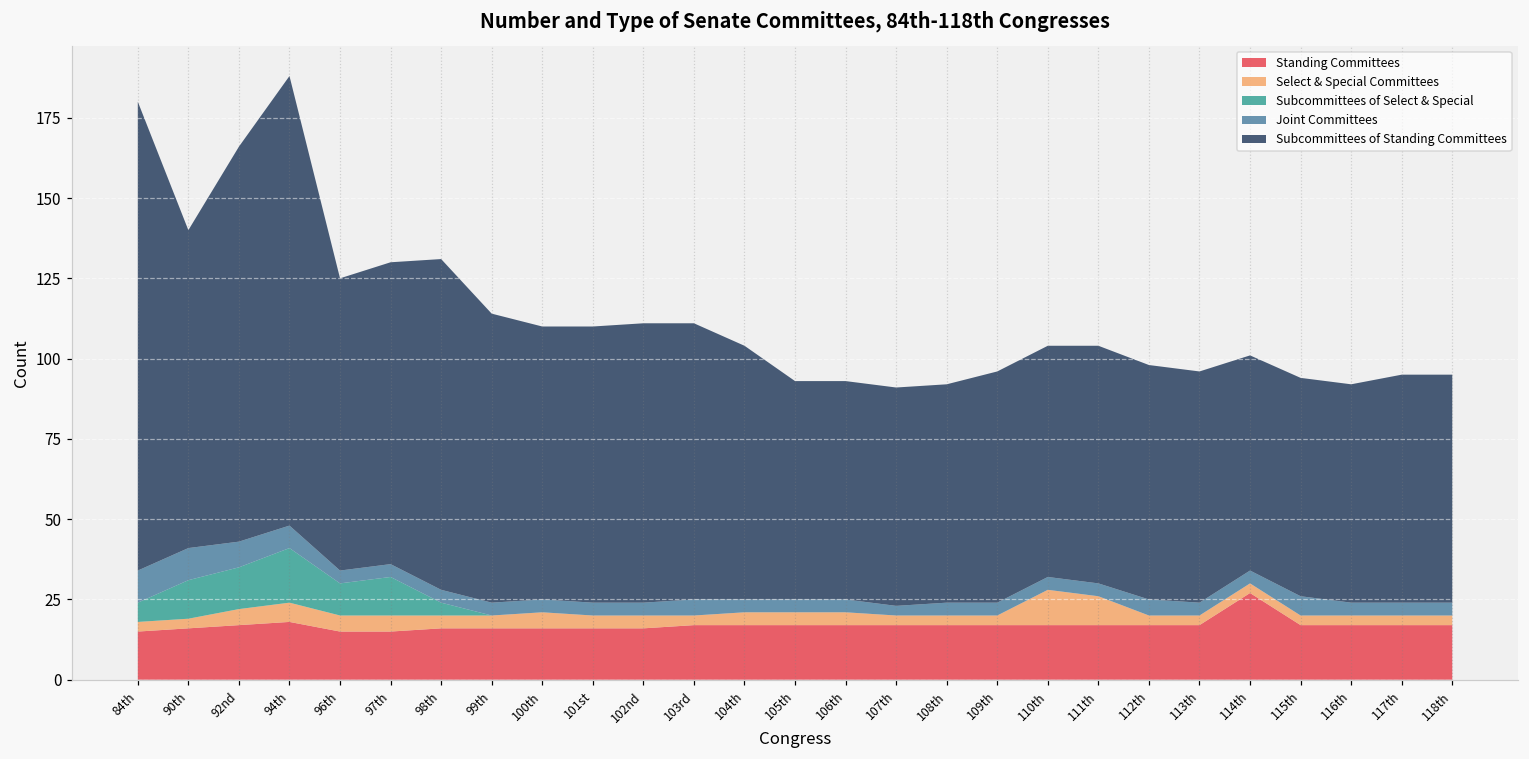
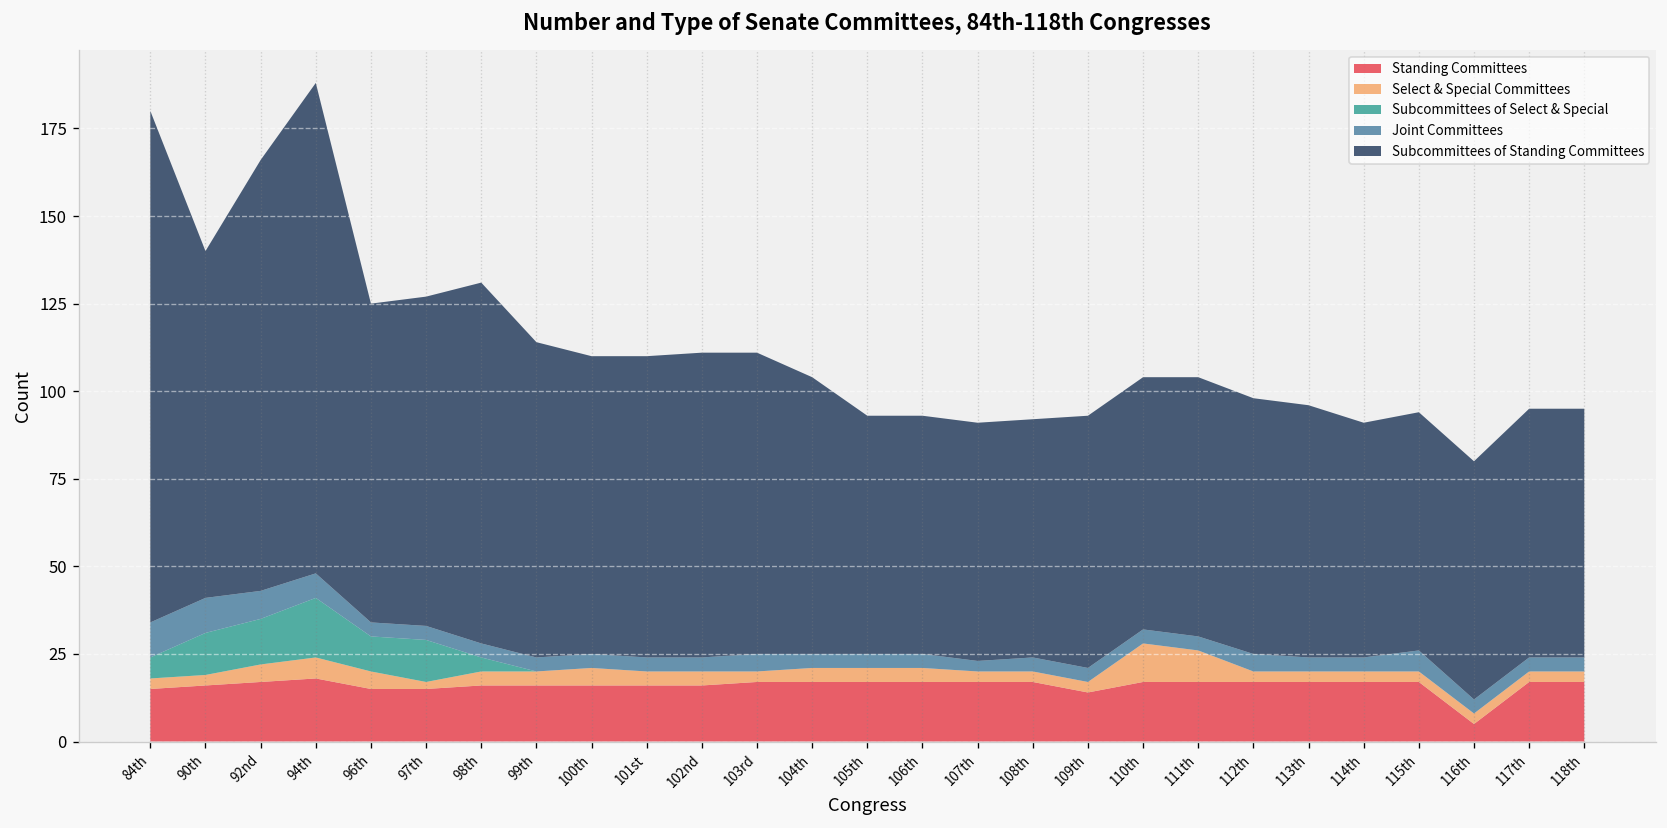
Select & Special Committees, 97th: 5 -> 2
Standing Committees, 109th: 17 -> 14
Standing Committees, 114th: 27 -> 17
Standing Committees, 116th: 17 -> 5
